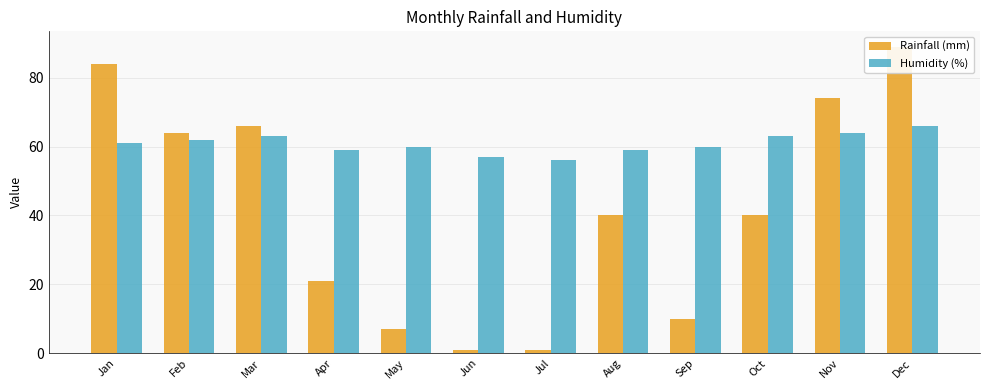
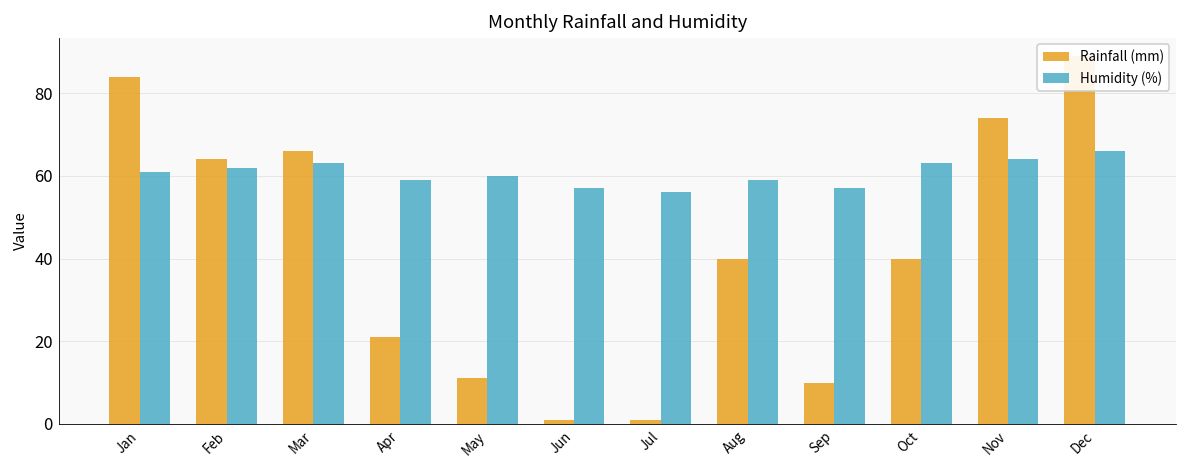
Rainfall (mm), May: 7 -> 11
Humidity (%), Sep: 60 -> 57
